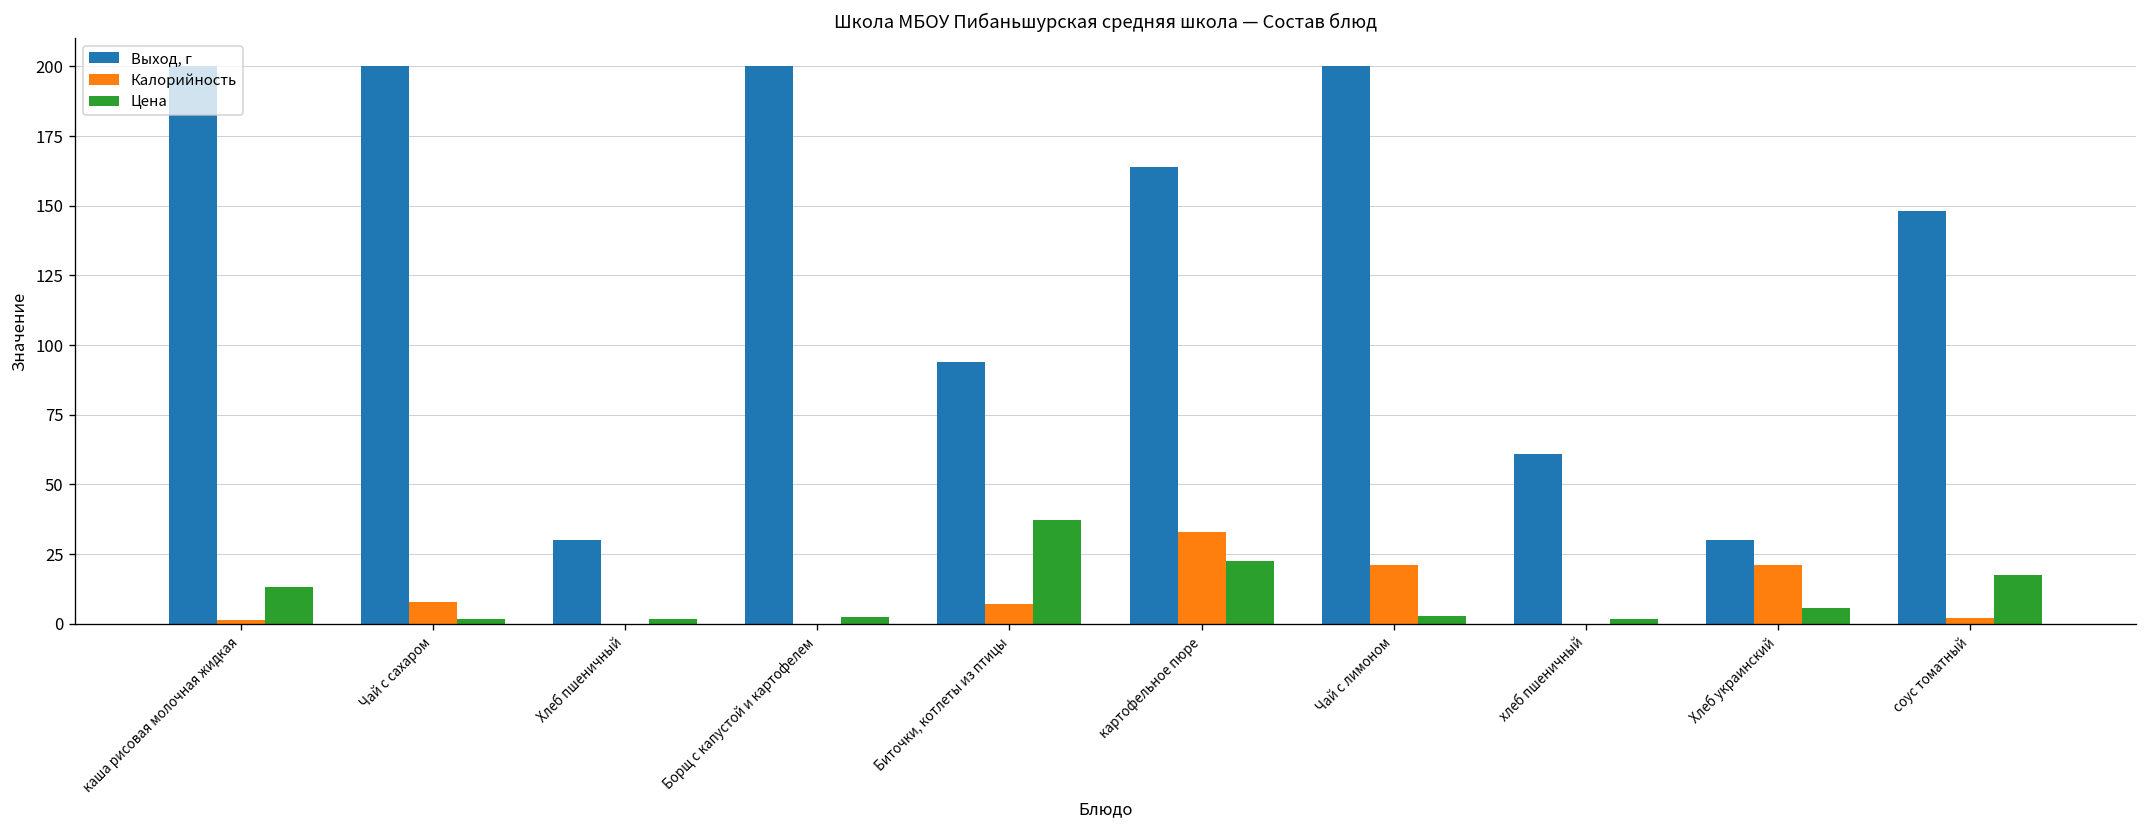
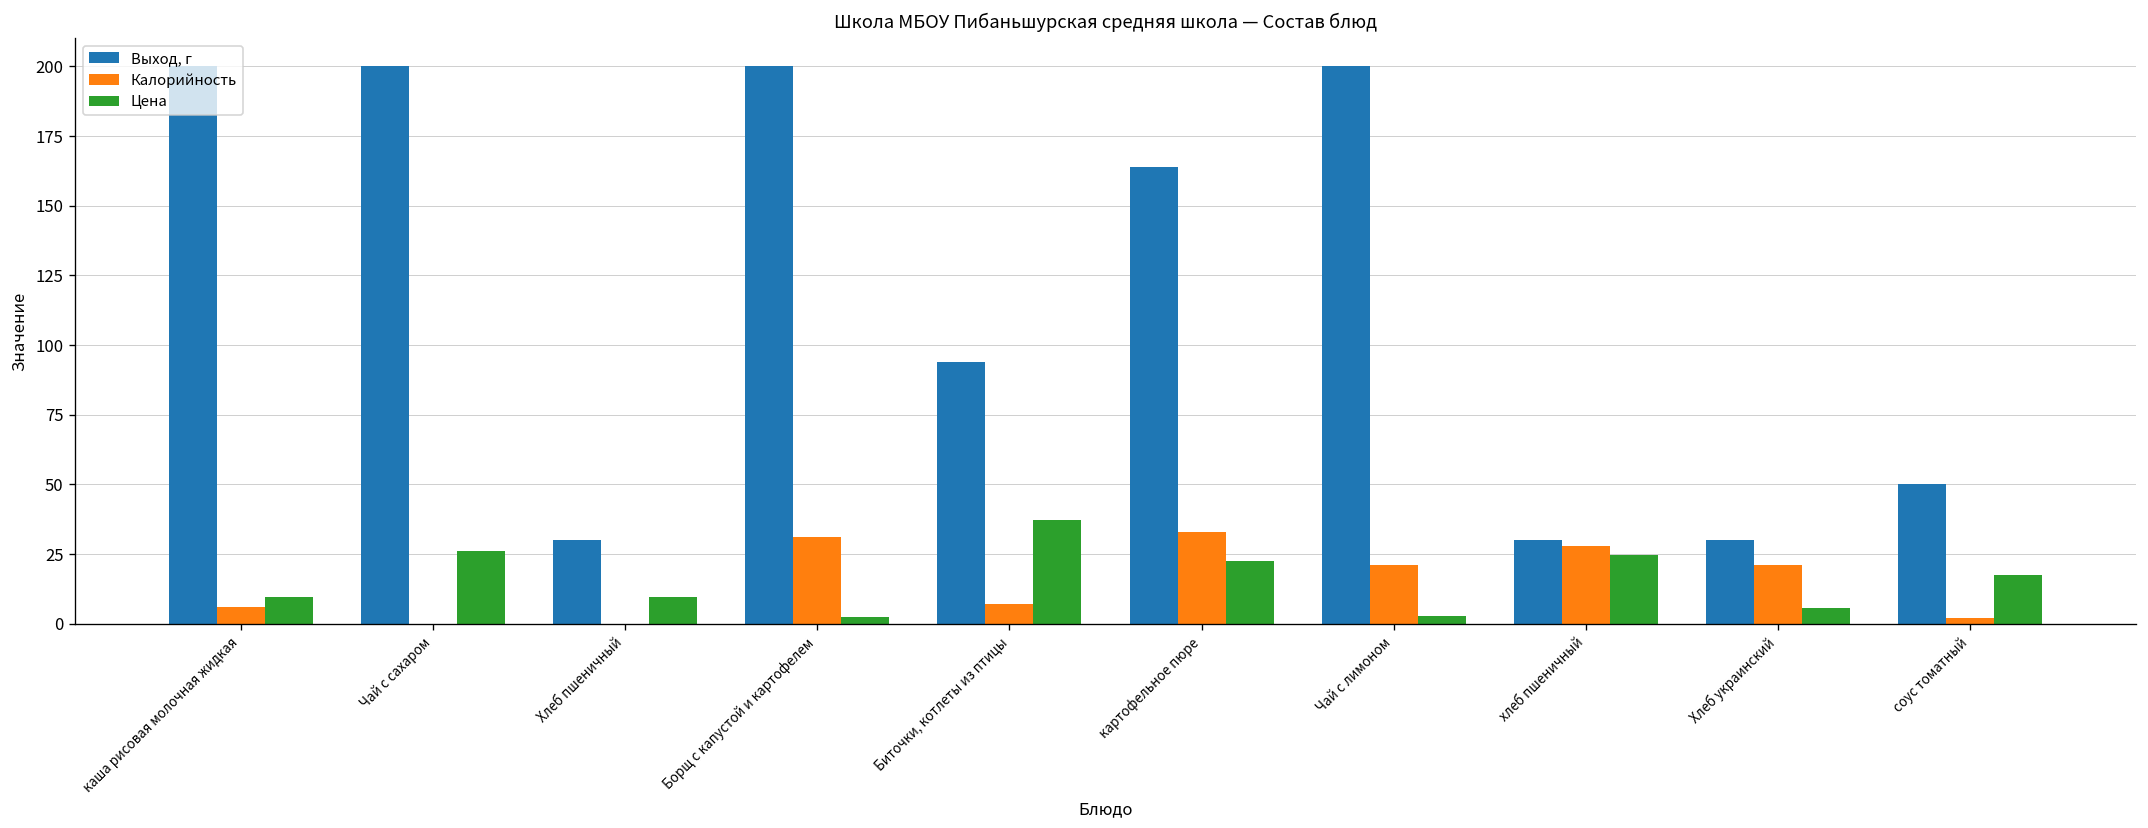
Калорийность, каша рисовая молочная жидкая: 1 -> 6
Цена, каша рисовая молочная жидкая: 13 -> 10
Калорийность, Чай с сахаром: 8 -> 0
Цена, Чай с сахаром: 2 -> 26
Цена, Хлеб пшеничный: 2 -> 10
Калорийность, Борщ с капустой и картофелем: 0 -> 31
Выход, г, хлеб пшеничный: 61 -> 30
Калорийность, хлеб пшеничный: 0 -> 28
Цена, хлеб пшеничный: 2 -> 25
Выход, г, соус томатный: 148 -> 50
